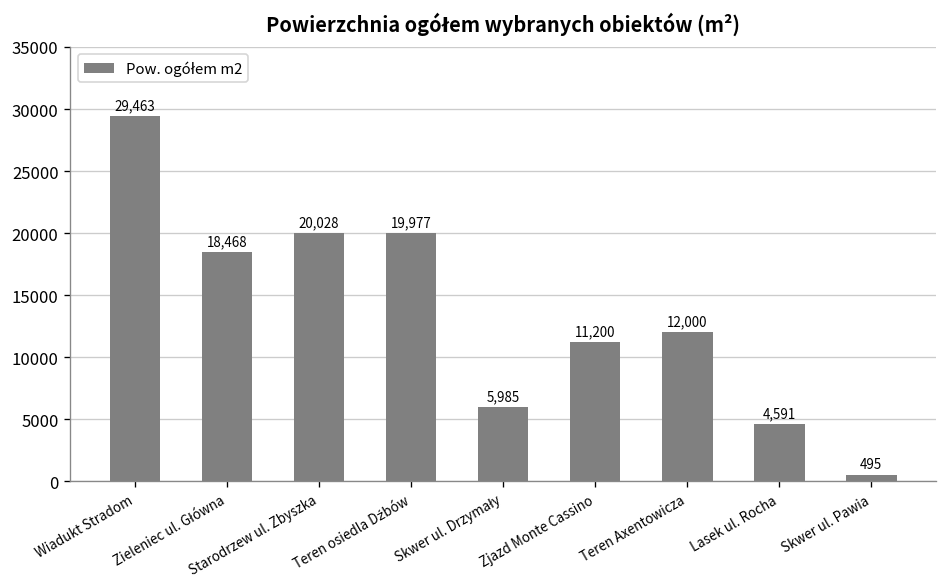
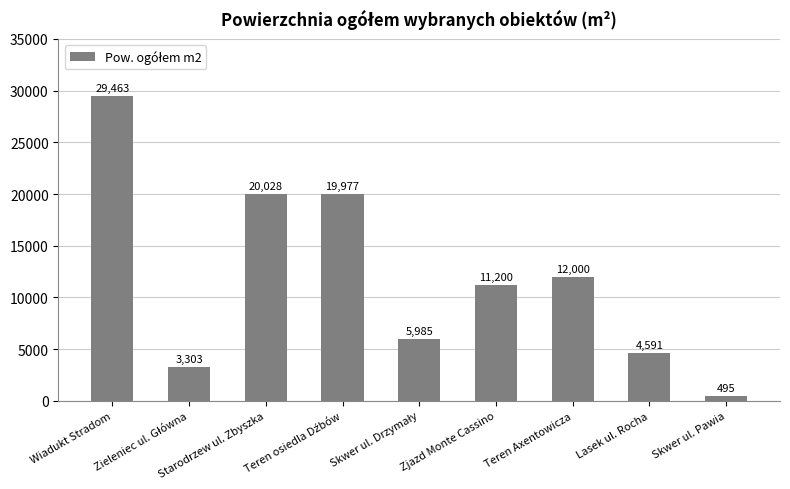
Zieleniec ul. Główna: 18,468 -> 3,303
